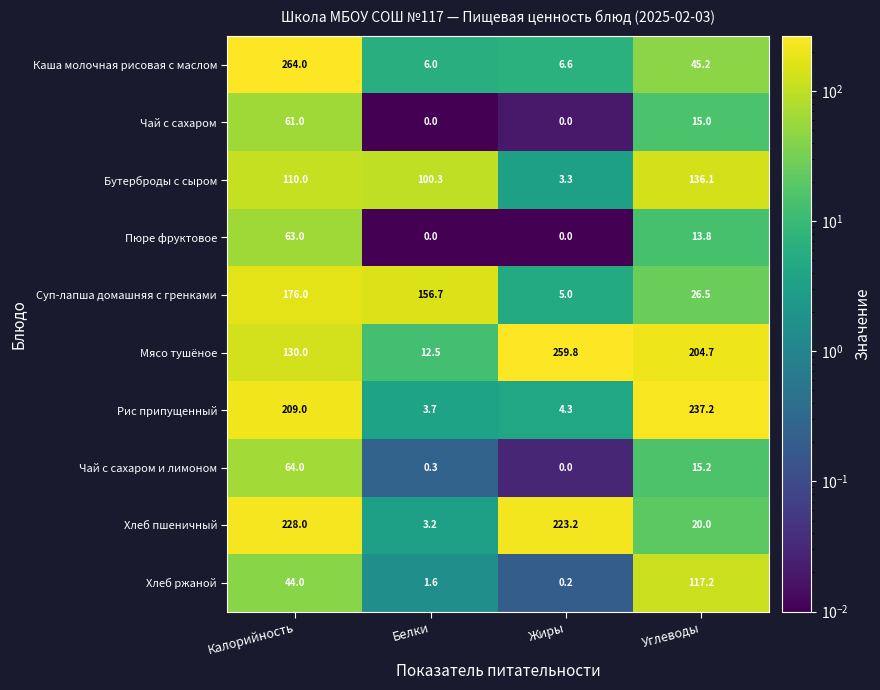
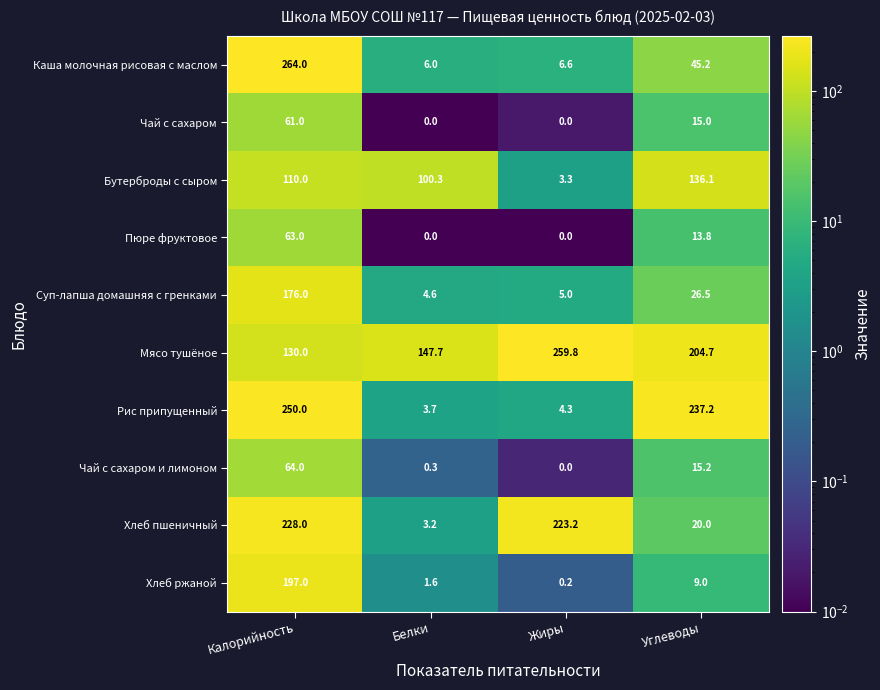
Суп-лапша домашняя с гренками, Белки: 156.7 -> 4.6
Мясо тушёное, Белки: 12.5 -> 147.7
Рис припущенный, Калорийность: 209.0 -> 250.0
Хлеб ржаной, Калорийность: 44.0 -> 197.0
Хлеб ржаной, Углеводы: 117.2 -> 9.0
